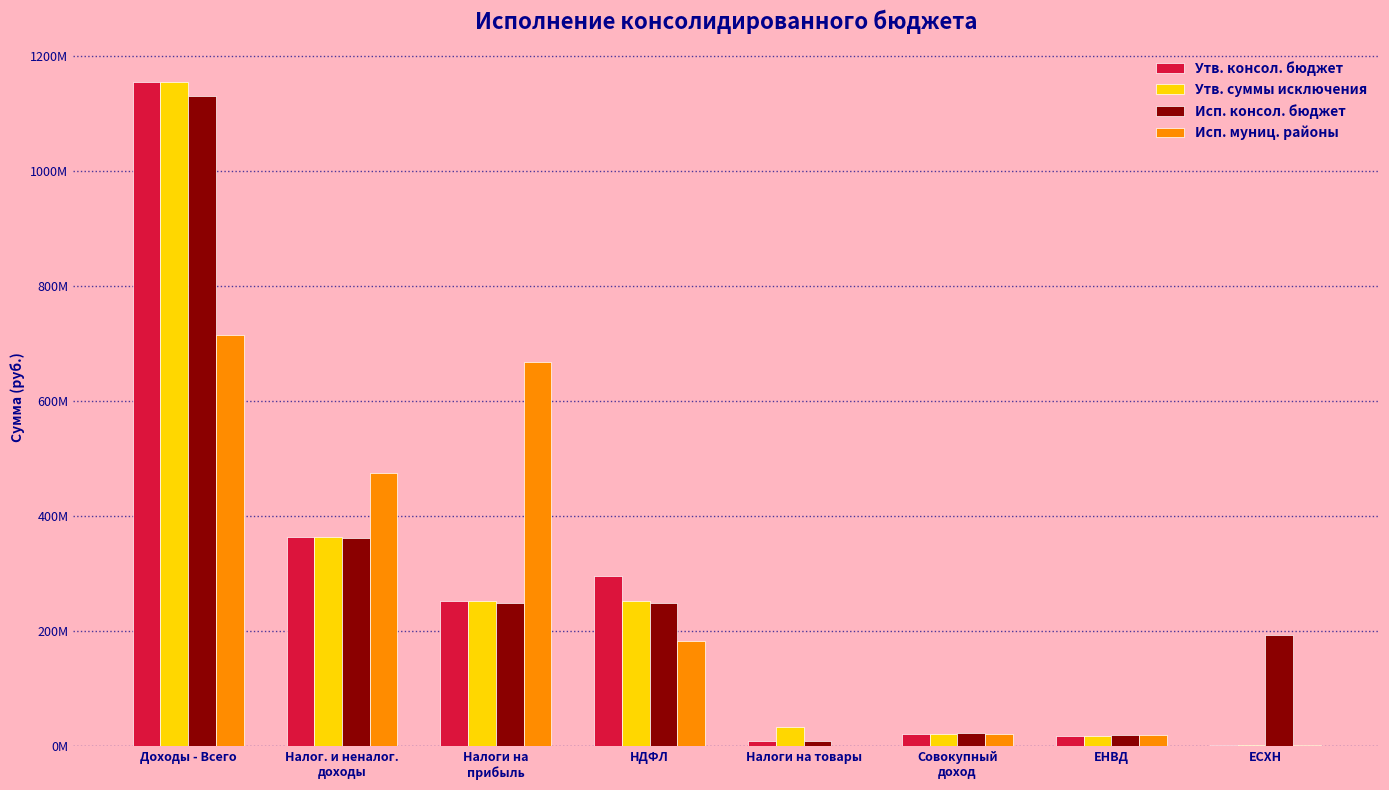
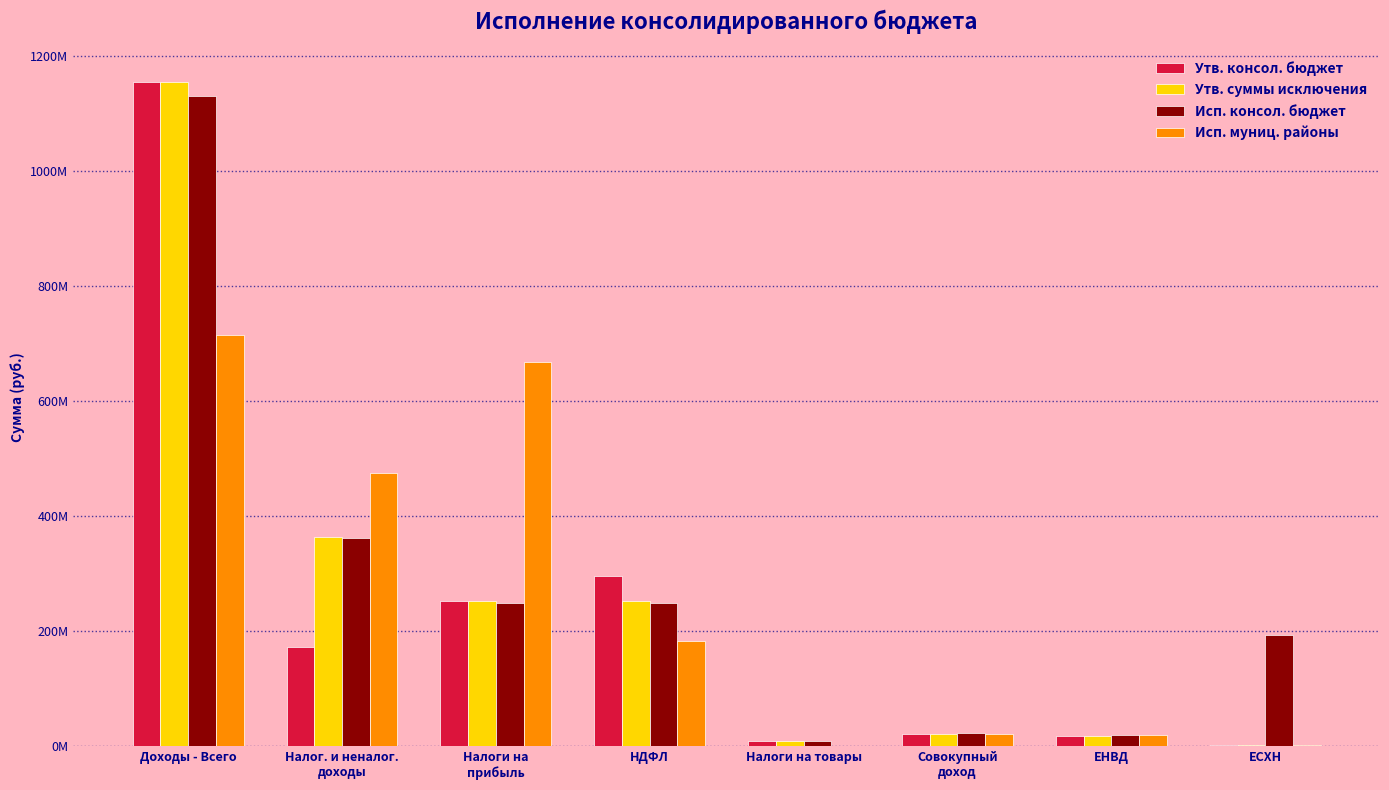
Утв. консол. бюджет, Налог. и неналог. доходы: 360000000 -> 170000000
Утв. суммы исключения, Налоги на товары: 30000000 -> 10000000
